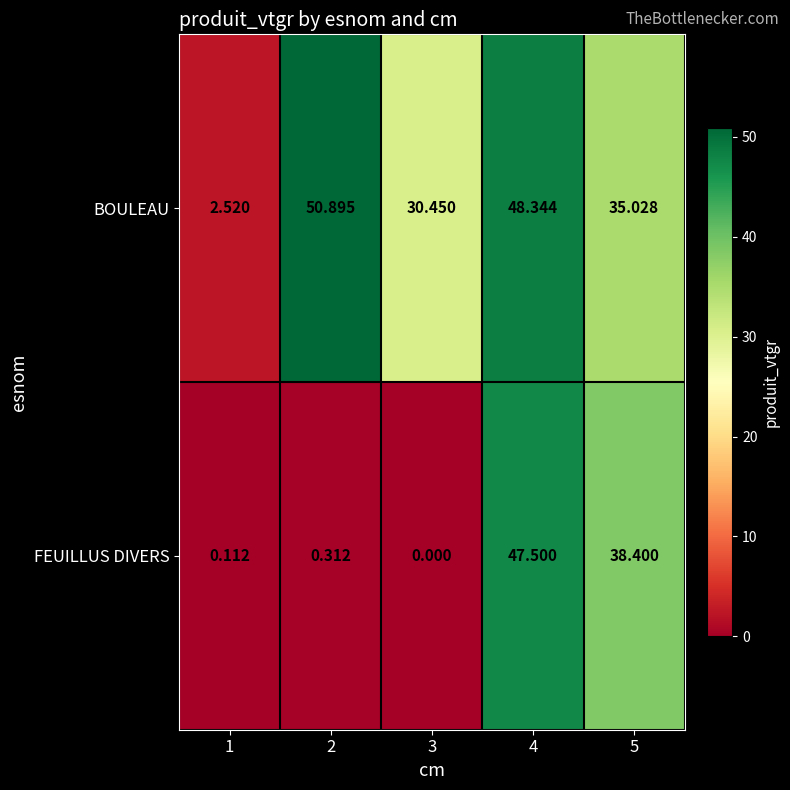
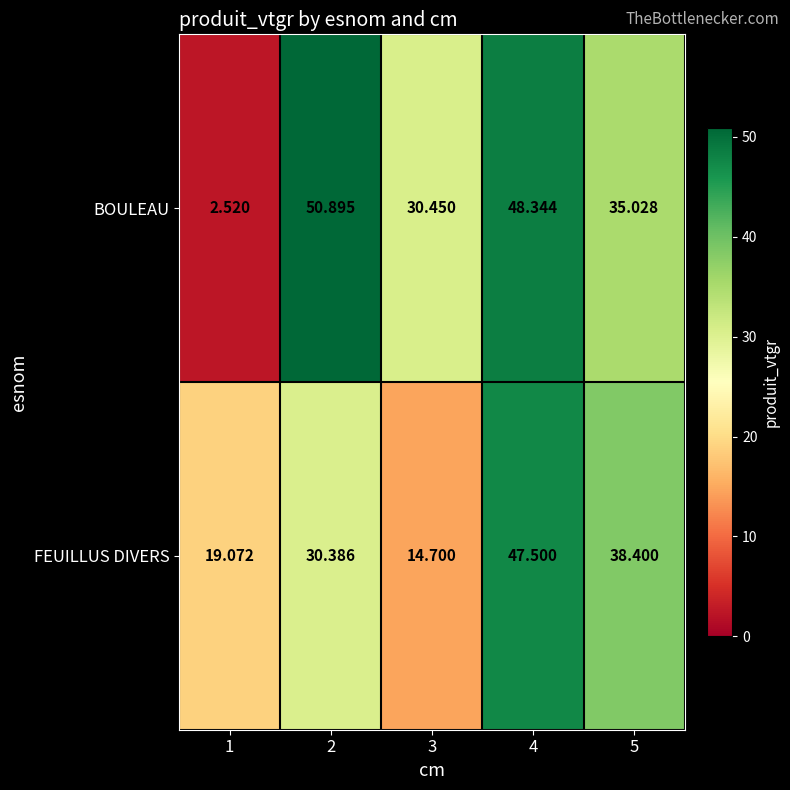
FEUILLUS DIVERS, 1: 0.112 -> 19.072
FEUILLUS DIVERS, 2: 0.312 -> 30.386
FEUILLUS DIVERS, 3: 0.000 -> 14.700
